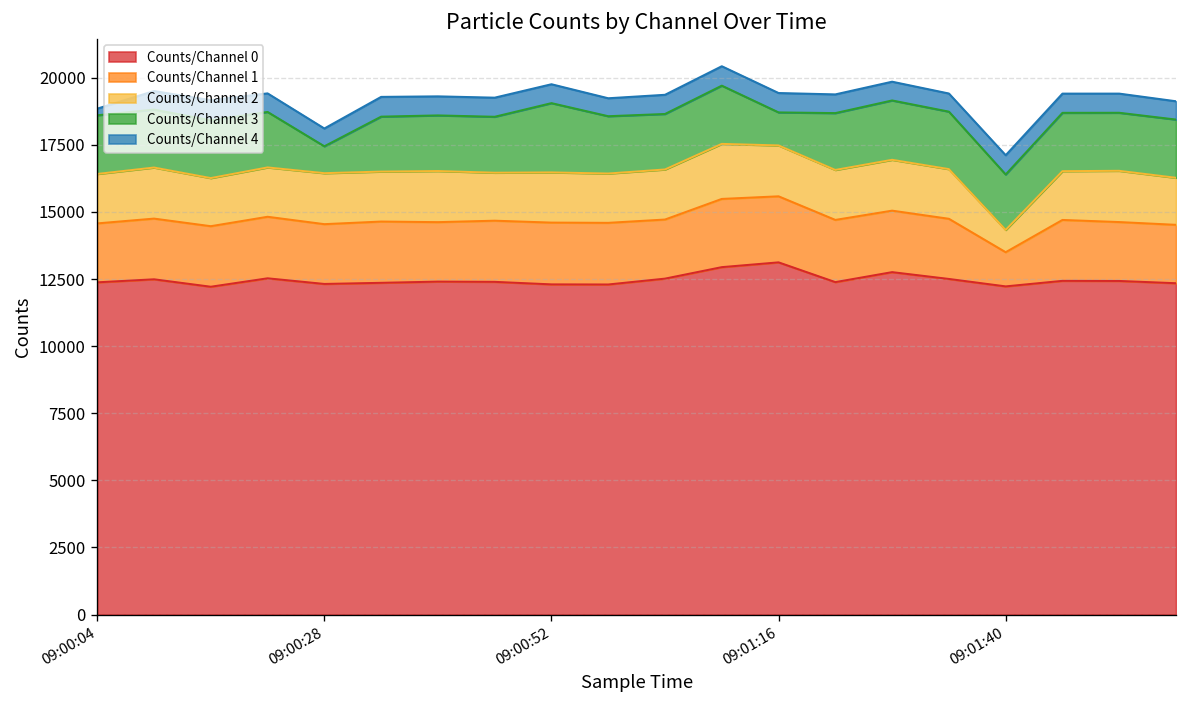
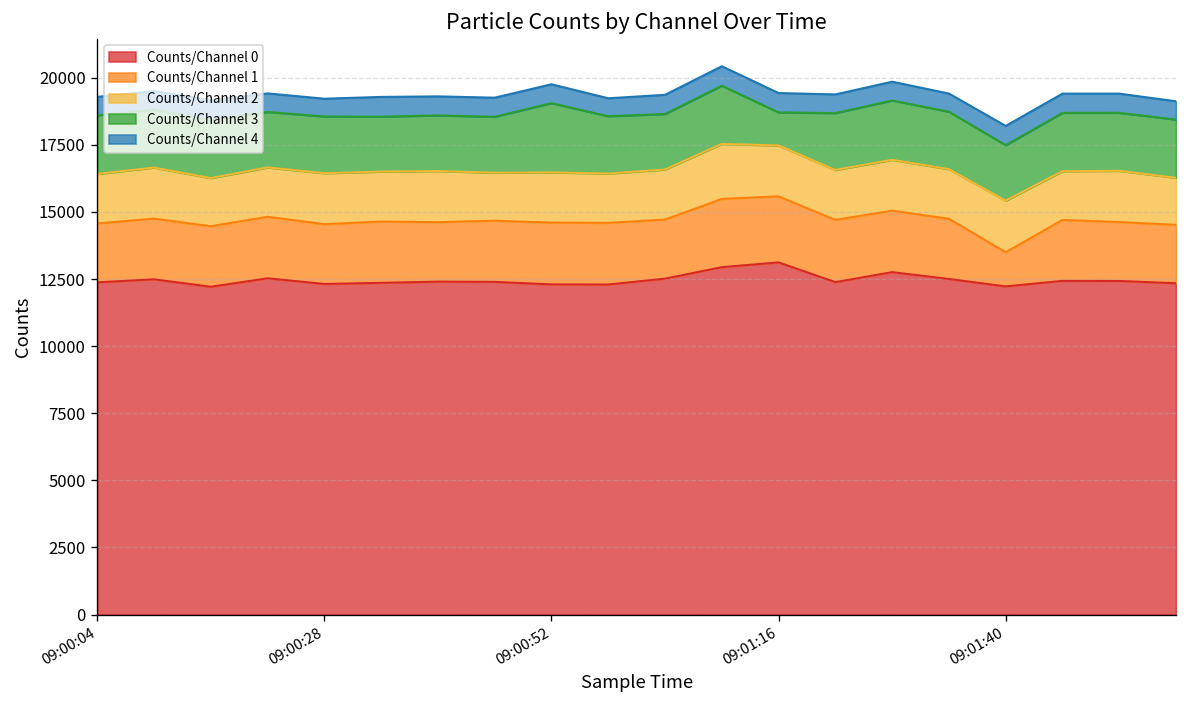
Counts/Channel 4, 09:00:04: 200 -> 700
Counts/Channel 3, 09:00:28: 1000 -> 2100
Counts/Channel 2, 09:01:40: 800 -> 1900
